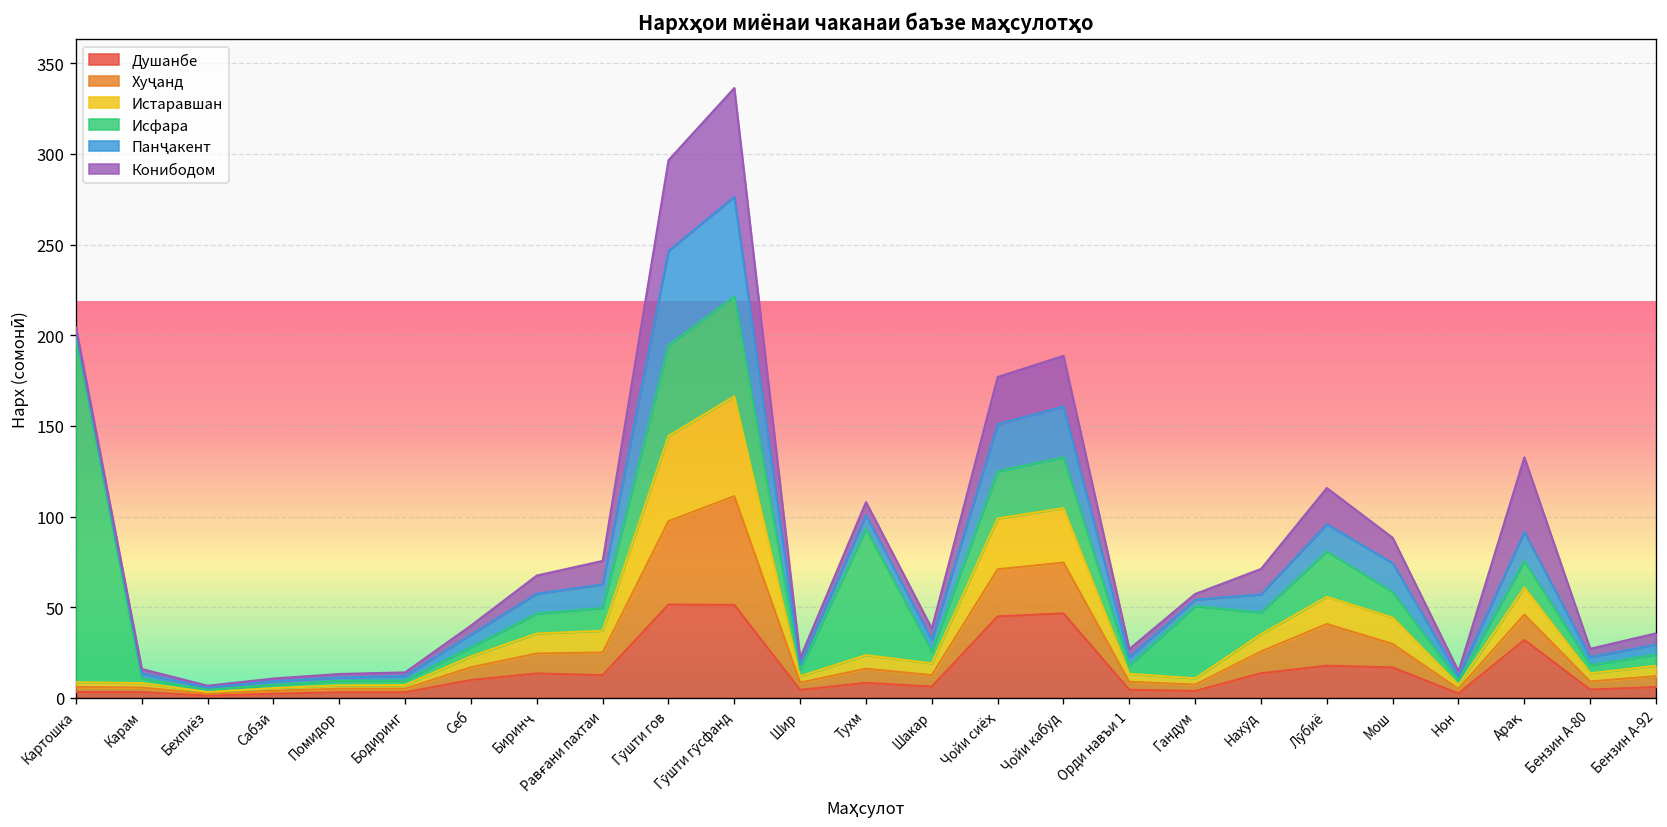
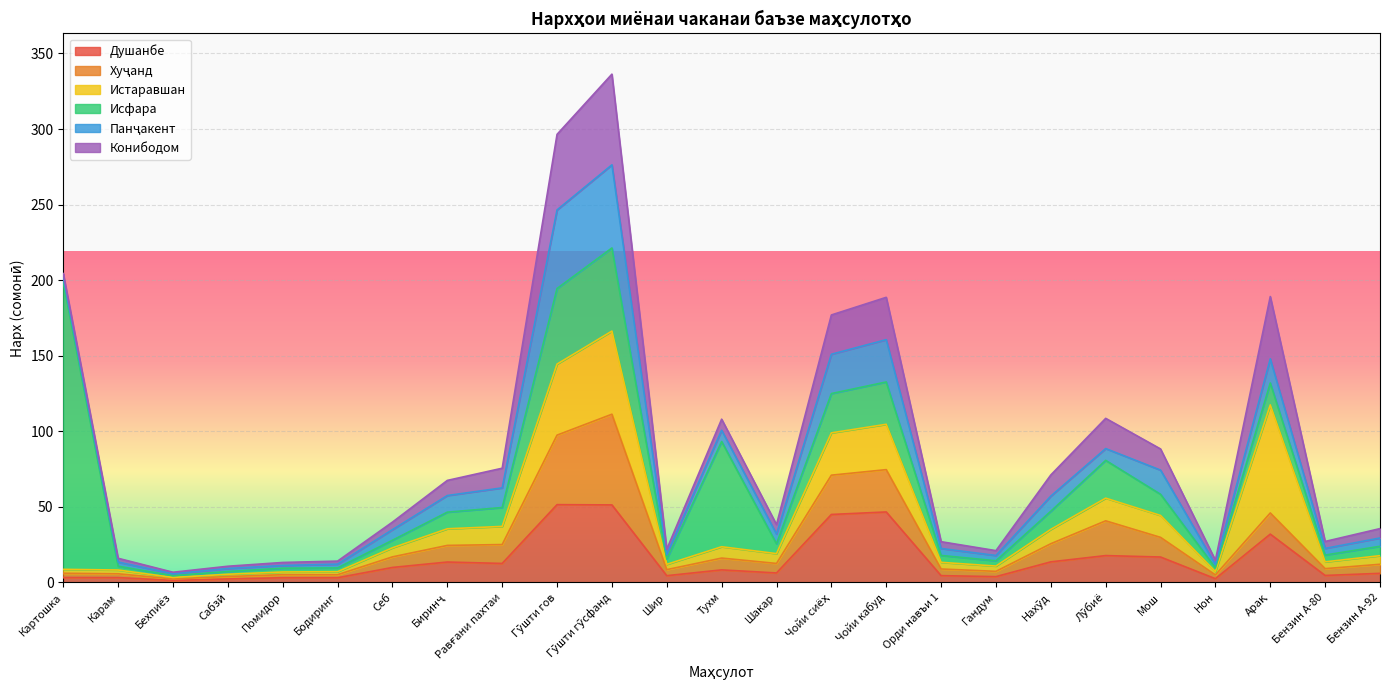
Исфара, Гандум: 40 -> 4
Панҷакент, Лӯбиё: 15 -> 8
Истаравшан, Арақ: 15 -> 72
